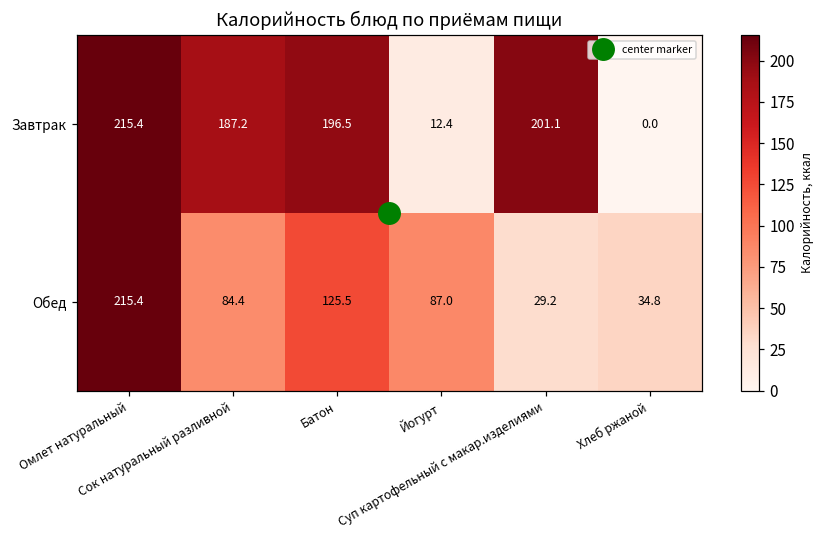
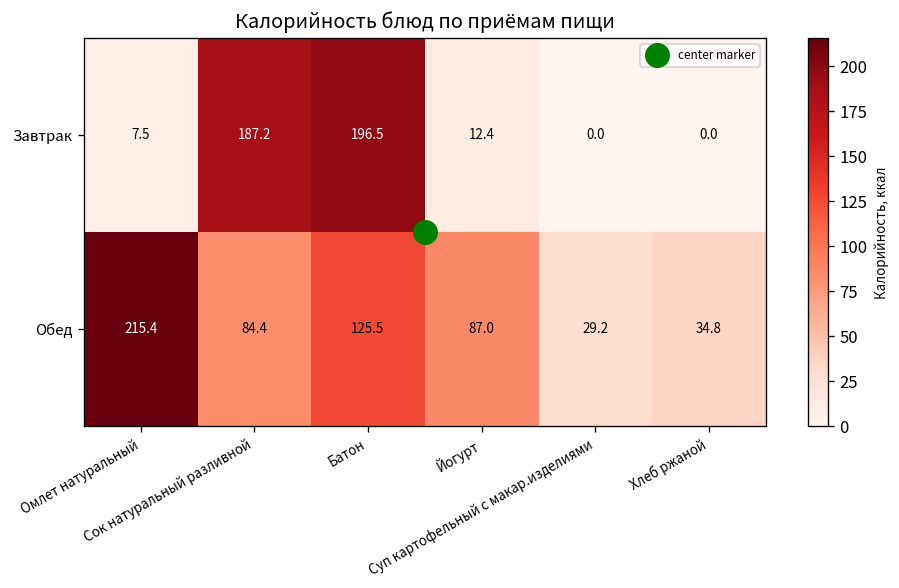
Завтрак, Омлет натуральный: 215.4 -> 7.5
Завтрак, Суп картофельный с макар.изделиями: 201.1 -> 0.0
